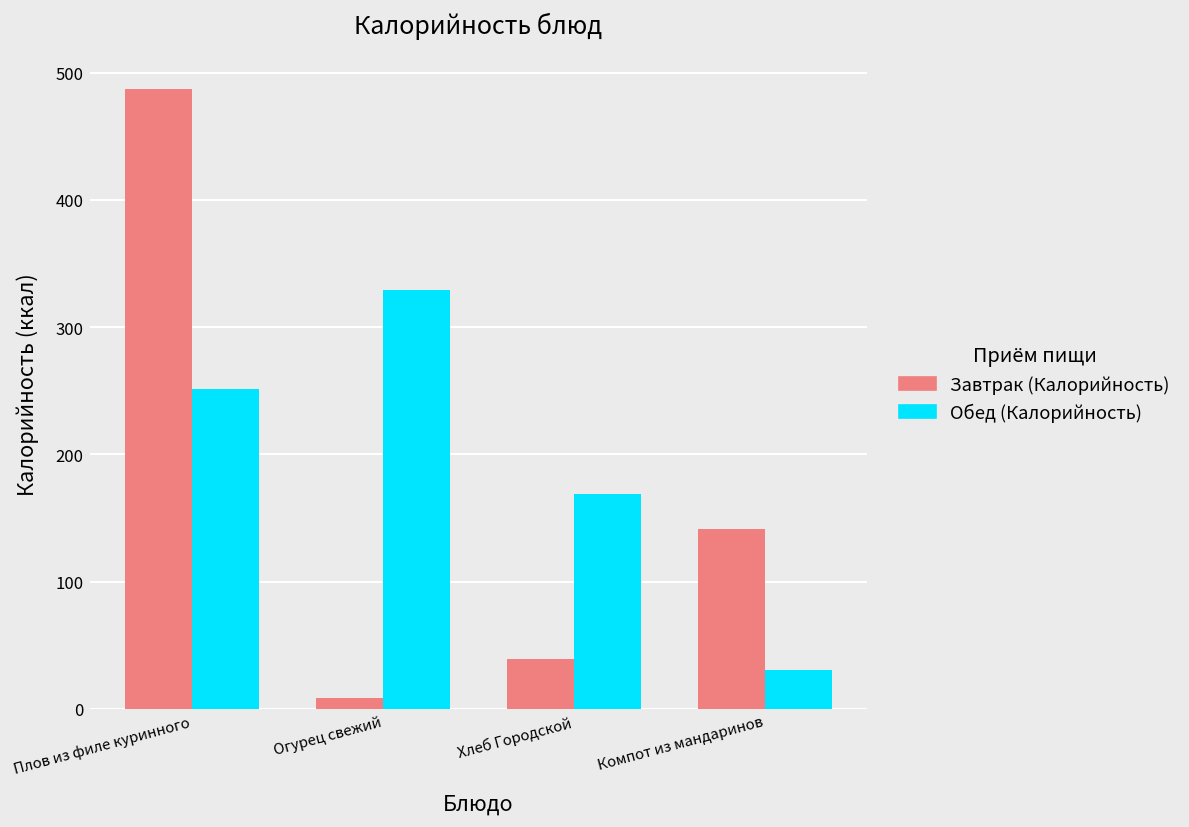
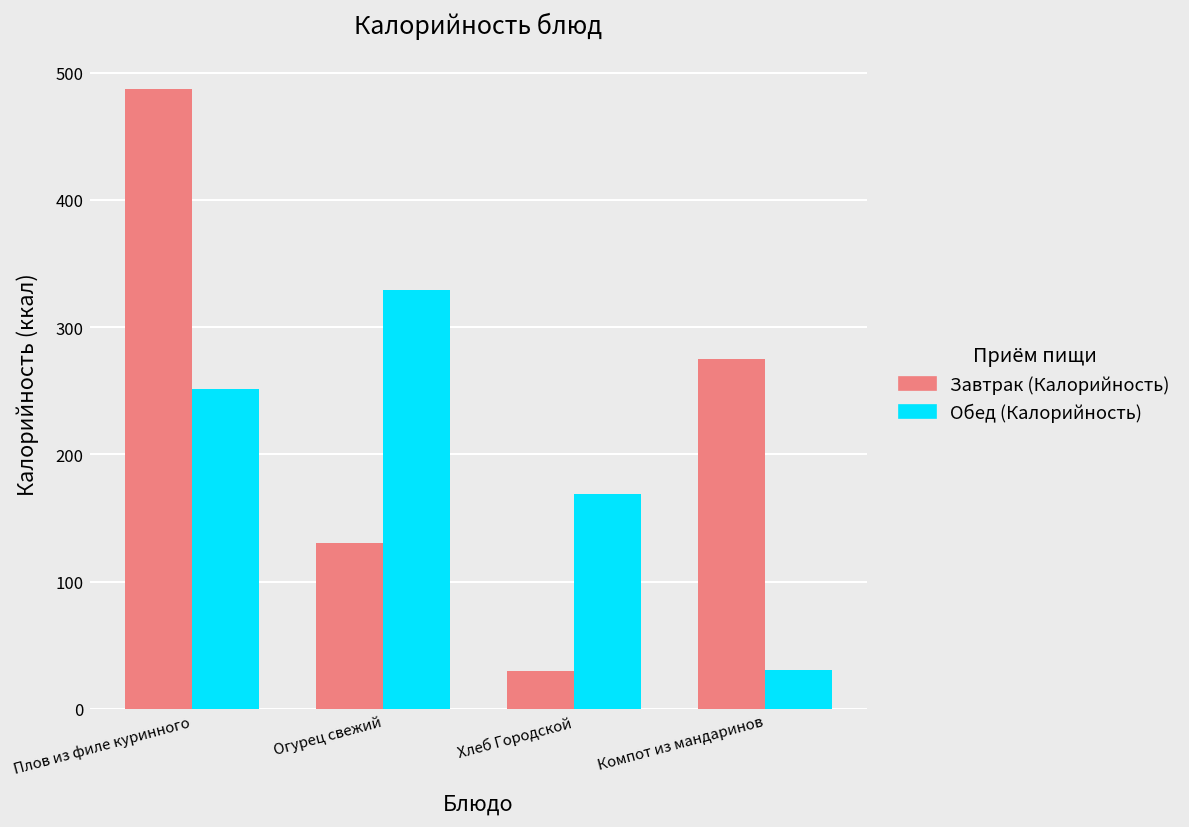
Завтрак (Калорийность), Огурец свежий: 8 -> 130
Завтрак (Калорийность), Хлеб Городской: 39 -> 30
Завтрак (Калорийность), Компот из мандаринов: 141 -> 275
